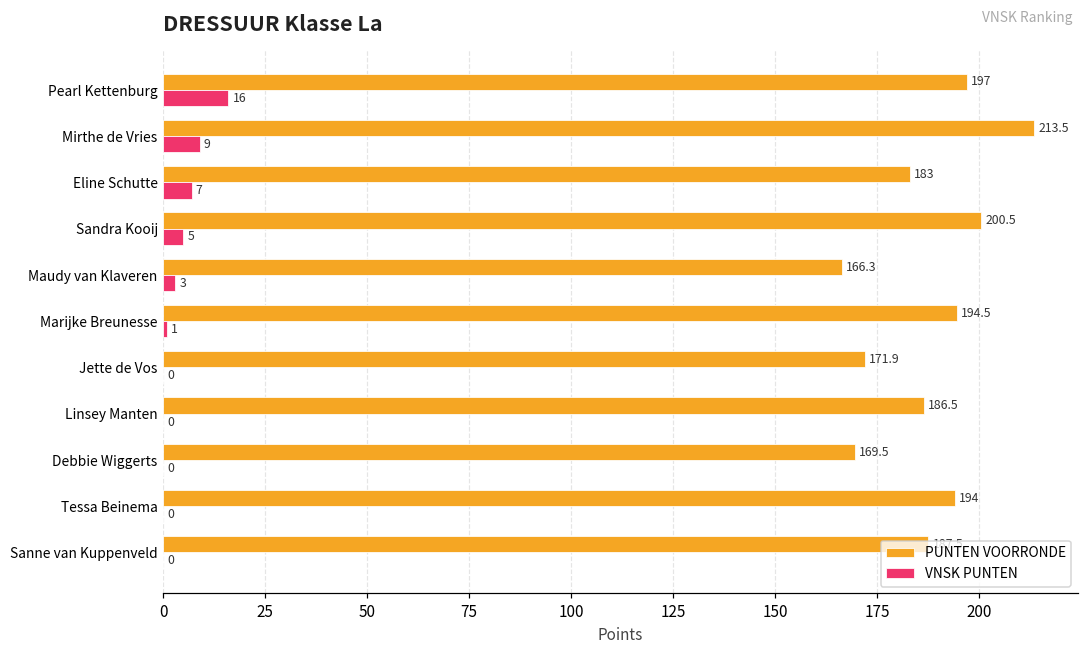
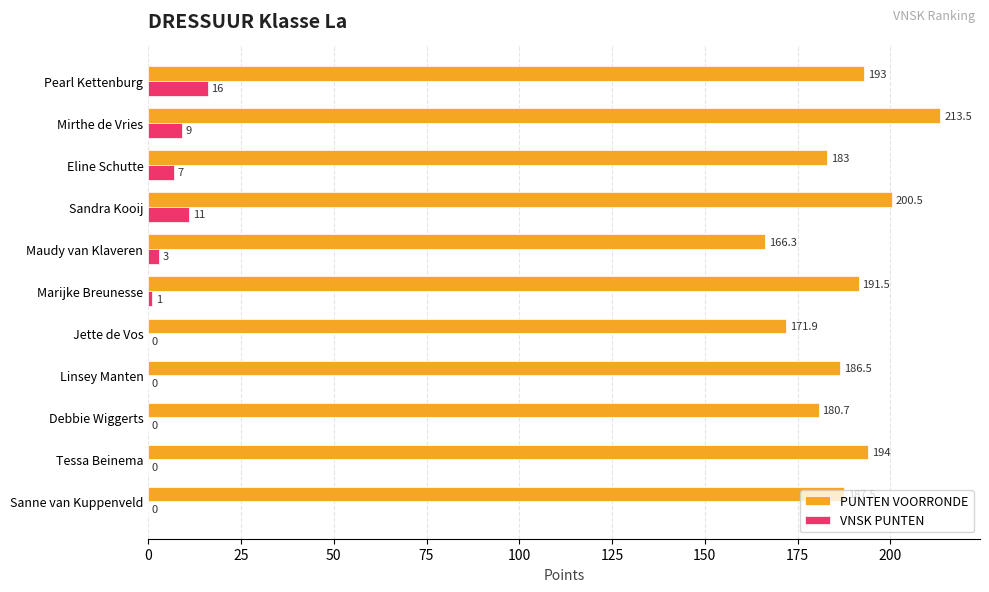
PUNTEN VOORRONDE, Pearl Kettenburg: 197 -> 193
VNSK PUNTEN, Sandra Kooij: 5 -> 11
PUNTEN VOORRONDE, Marijke Breunesse: 194.5 -> 191.5
PUNTEN VOORRONDE, Debbie Wiggerts: 169.5 -> 180.7
